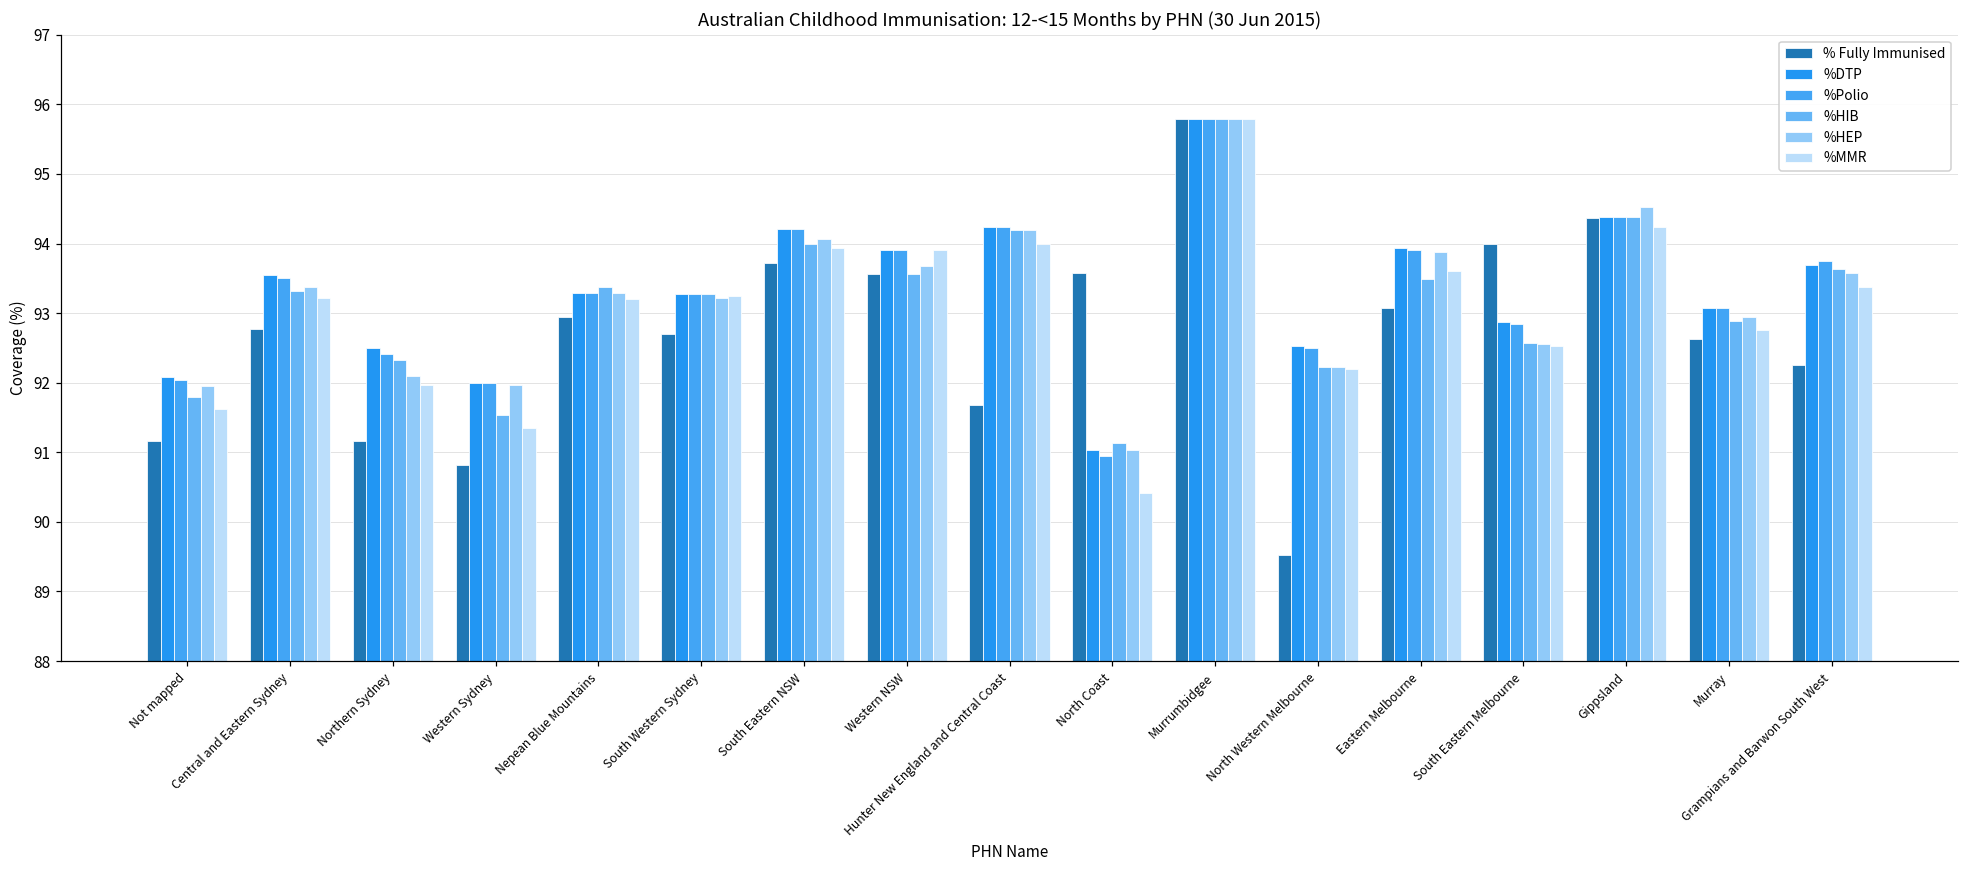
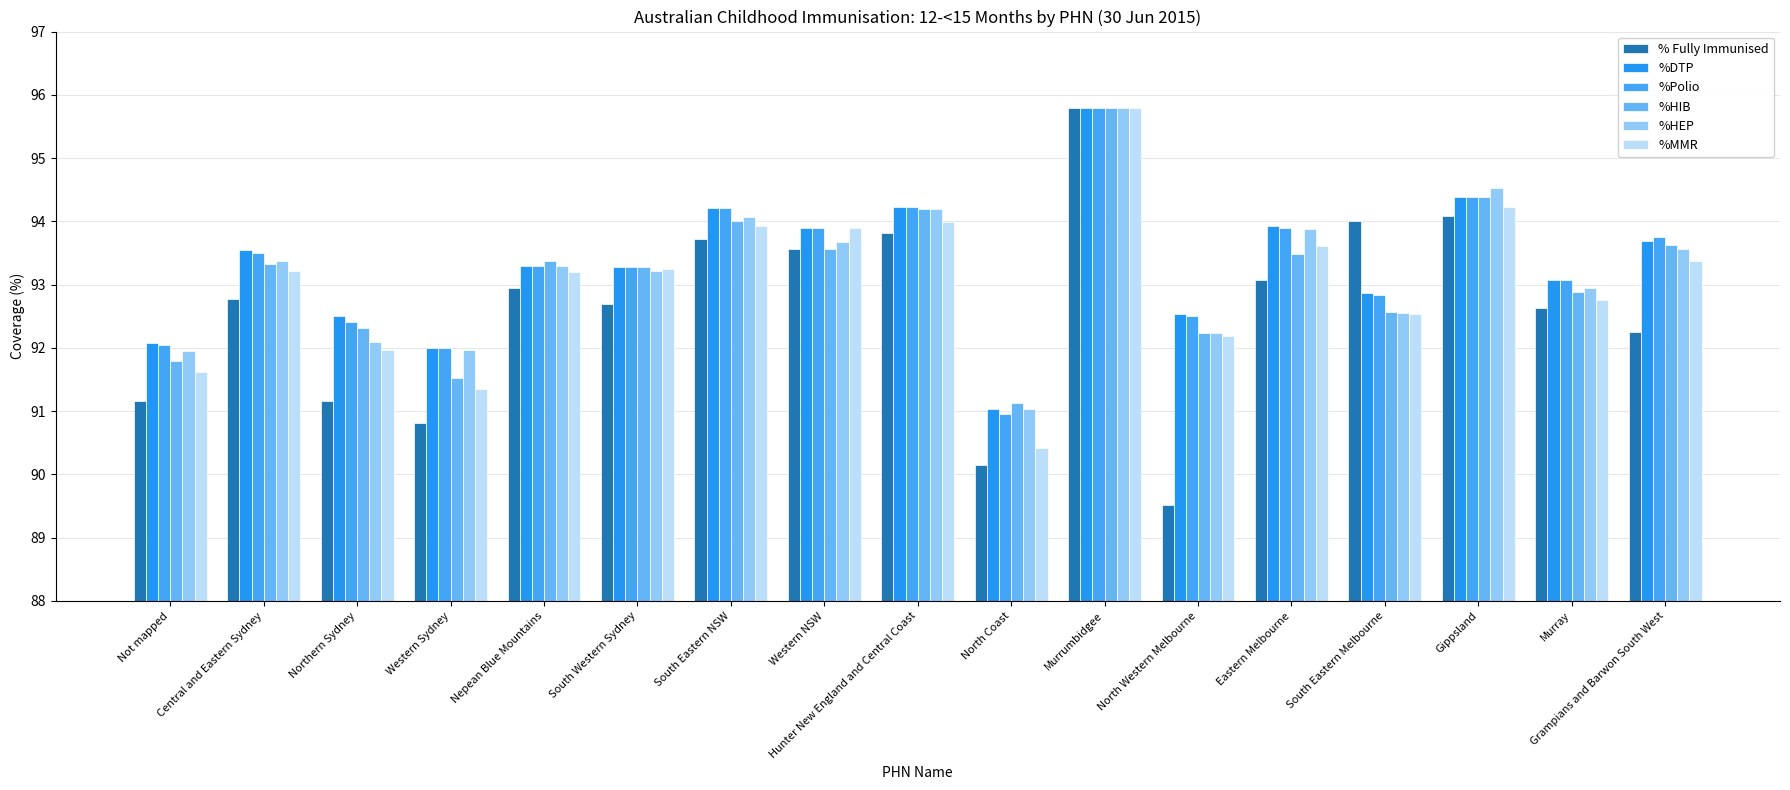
% Fully Immunised, Hunter New England and Central Coast: 91.7 -> 93.8
% Fully Immunised, North Coast: 93.6 -> 90.2
% Fully Immunised, Gippsland: 94.4 -> 94.1
